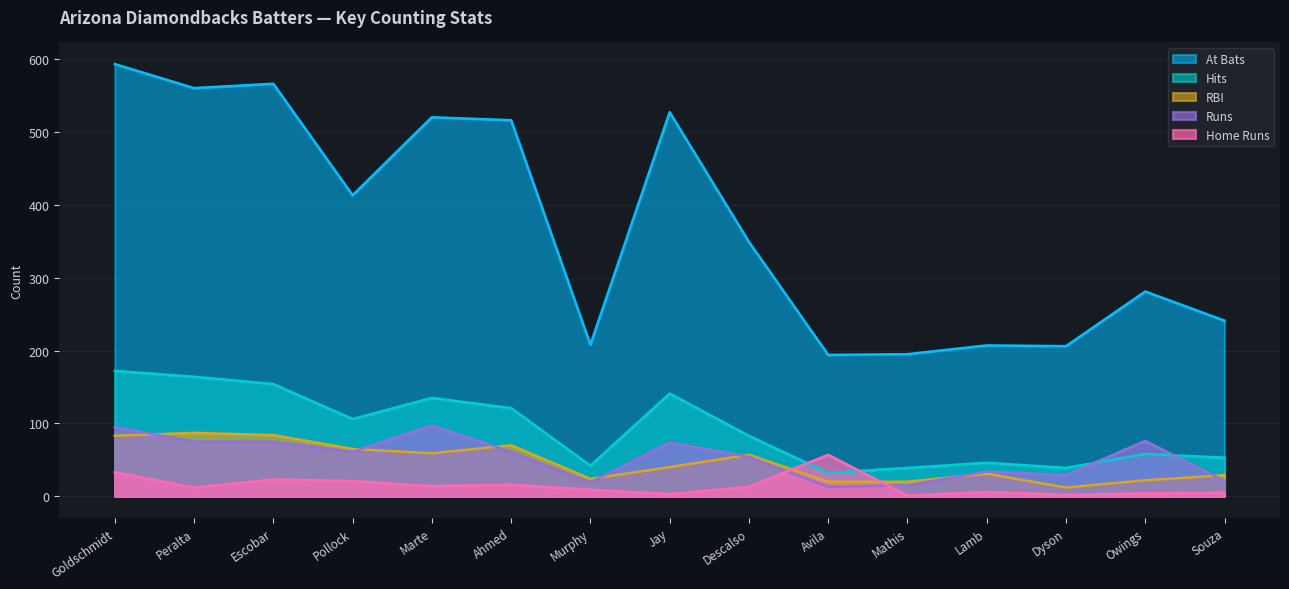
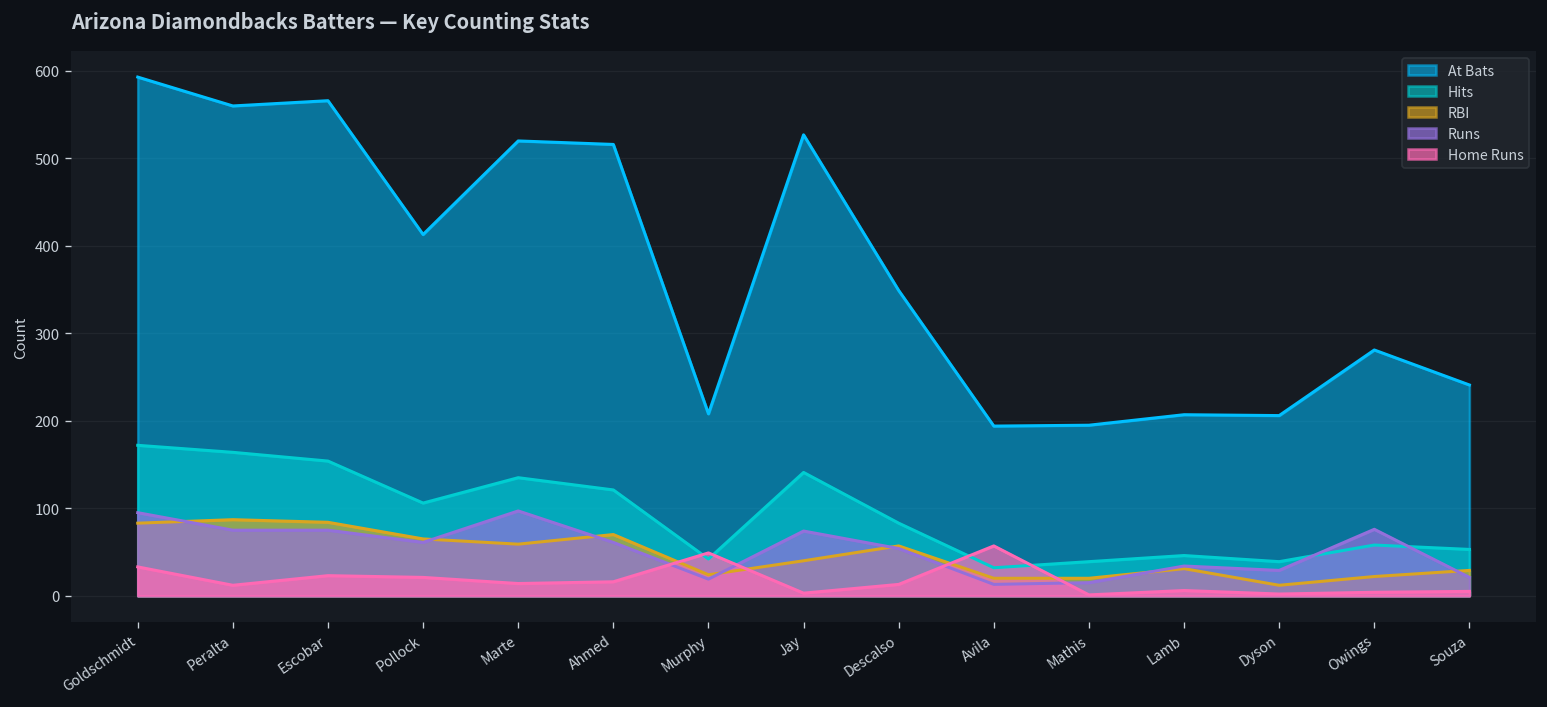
Home Runs, Murphy: 10 -> 50
